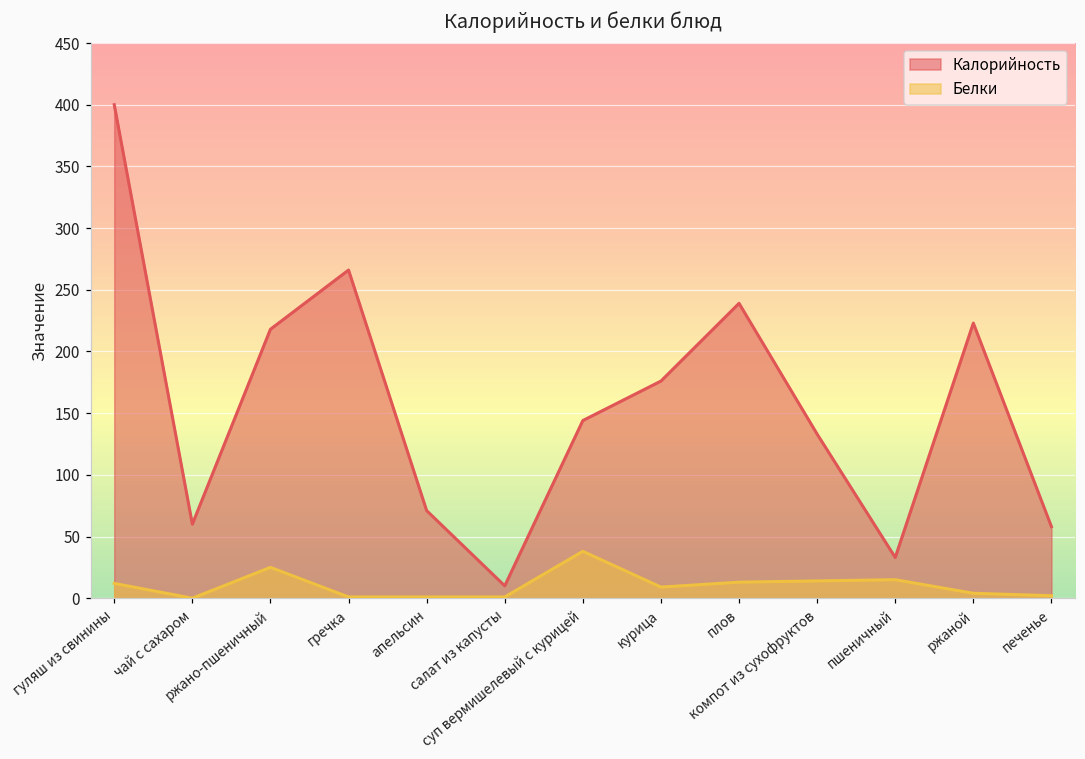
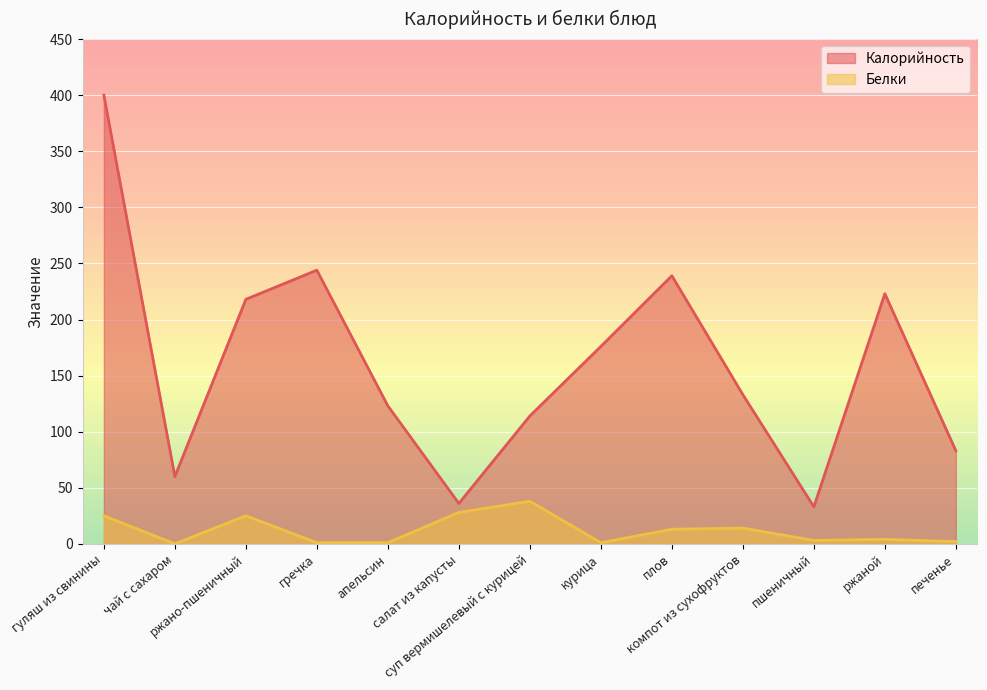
Белки, гуляш из свинины: 12 -> 25
Калорийность, гречка: 266 -> 244
Калорийность, апельсин: 71 -> 123
Калорийность, салат из капусты: 10 -> 36
Белки, салат из капусты: 1 -> 28
Калорийность, суп вермишелевый с курицей: 144 -> 114
Белки, курица: 9 -> 1
Белки, пшеничный: 15 -> 3
Калорийность, печенье: 58 -> 83
